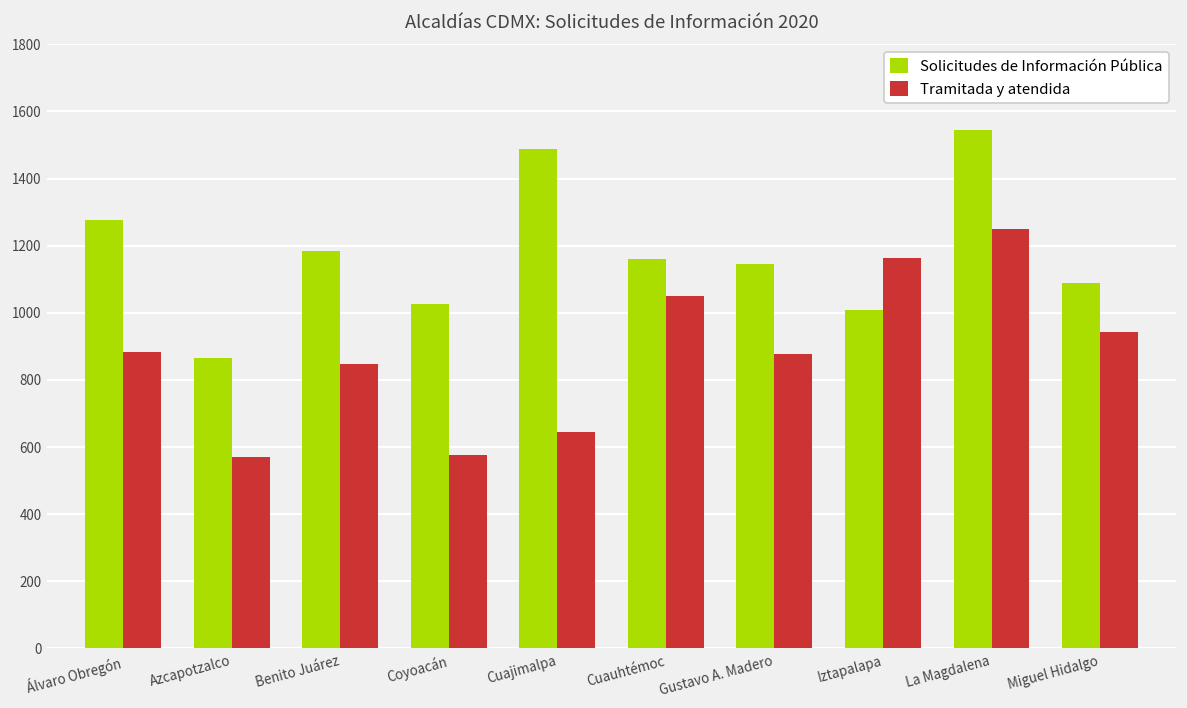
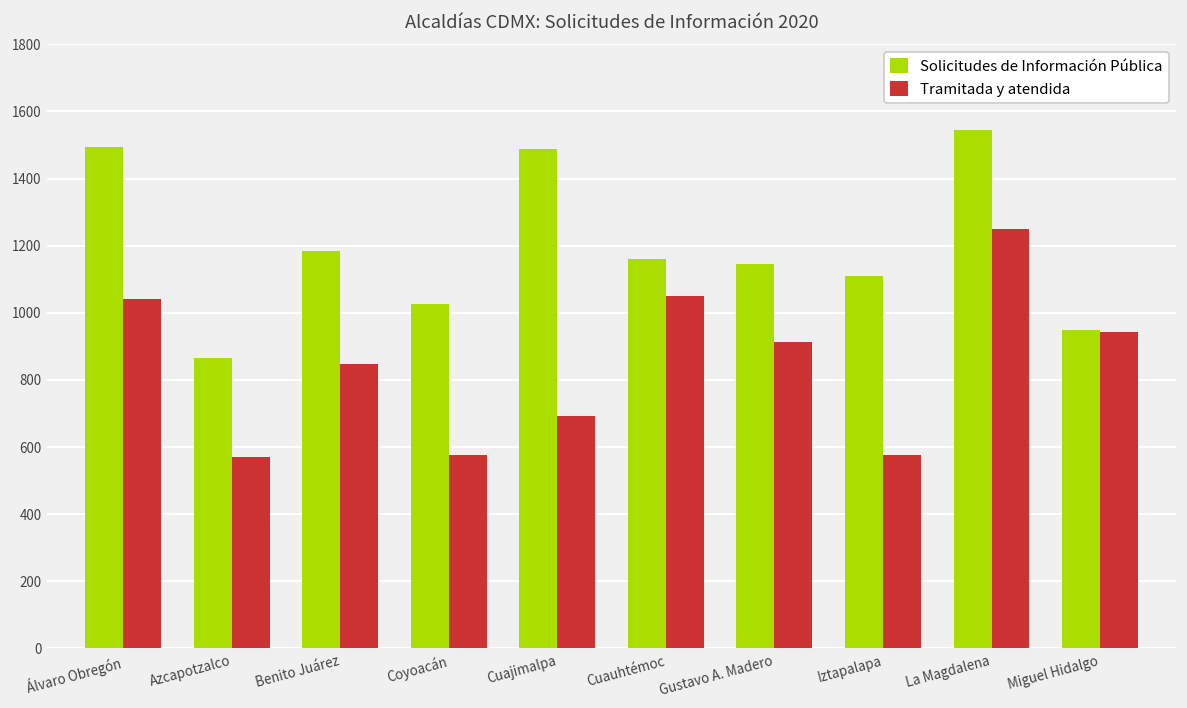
Solicitudes de Información Pública, Álvaro Obregón: 1280 -> 1490
Tramitada y atendida, Álvaro Obregón: 880 -> 1040
Tramitada y atendida, Cuajimalpa: 640 -> 690
Tramitada y atendida, Gustavo A. Madero: 880 -> 910
Solicitudes de Información Pública, Iztapalapa: 1010 -> 1110
Tramitada y atendida, Iztapalapa: 1160 -> 580
Solicitudes de Información Pública, Miguel Hidalgo: 1090 -> 950
